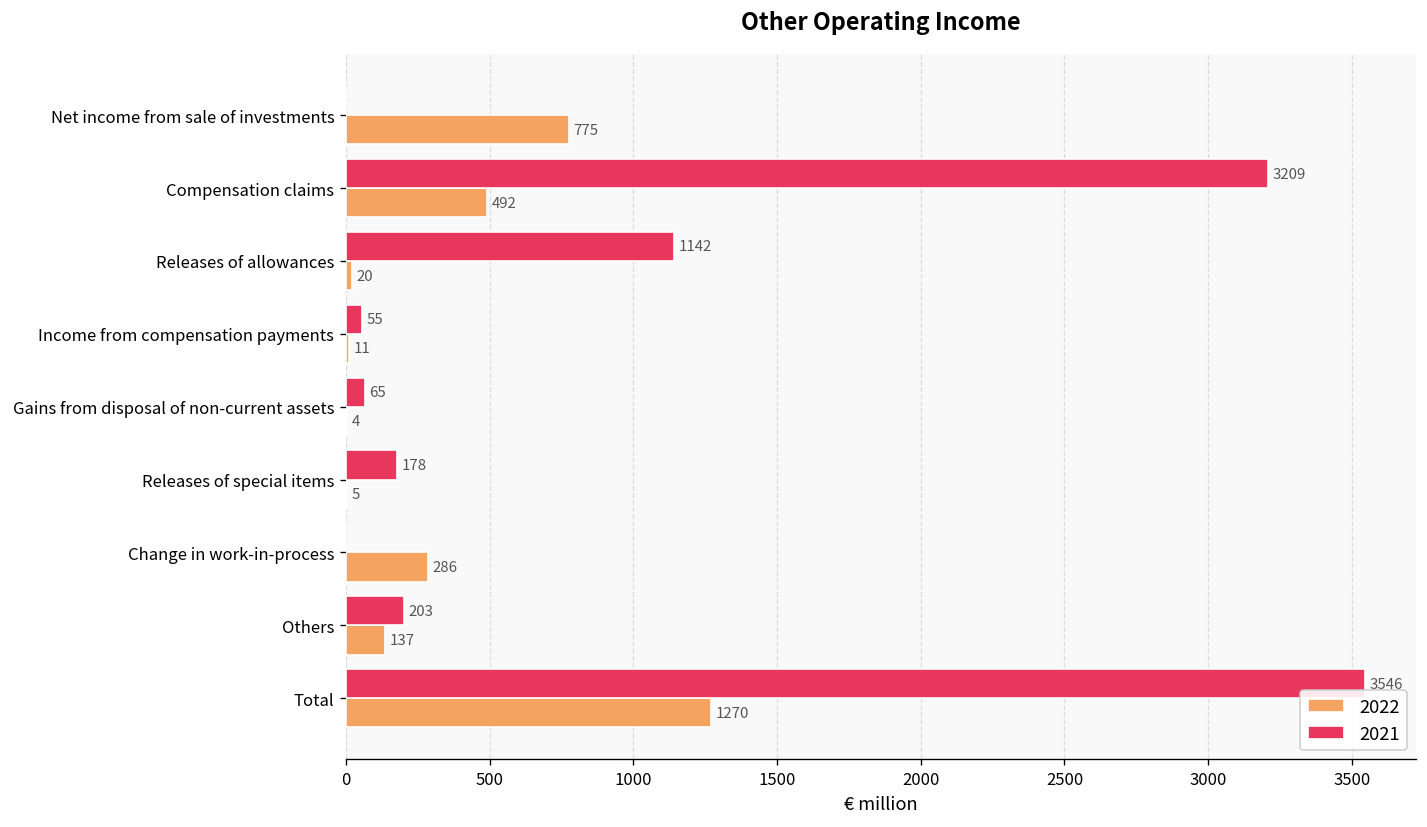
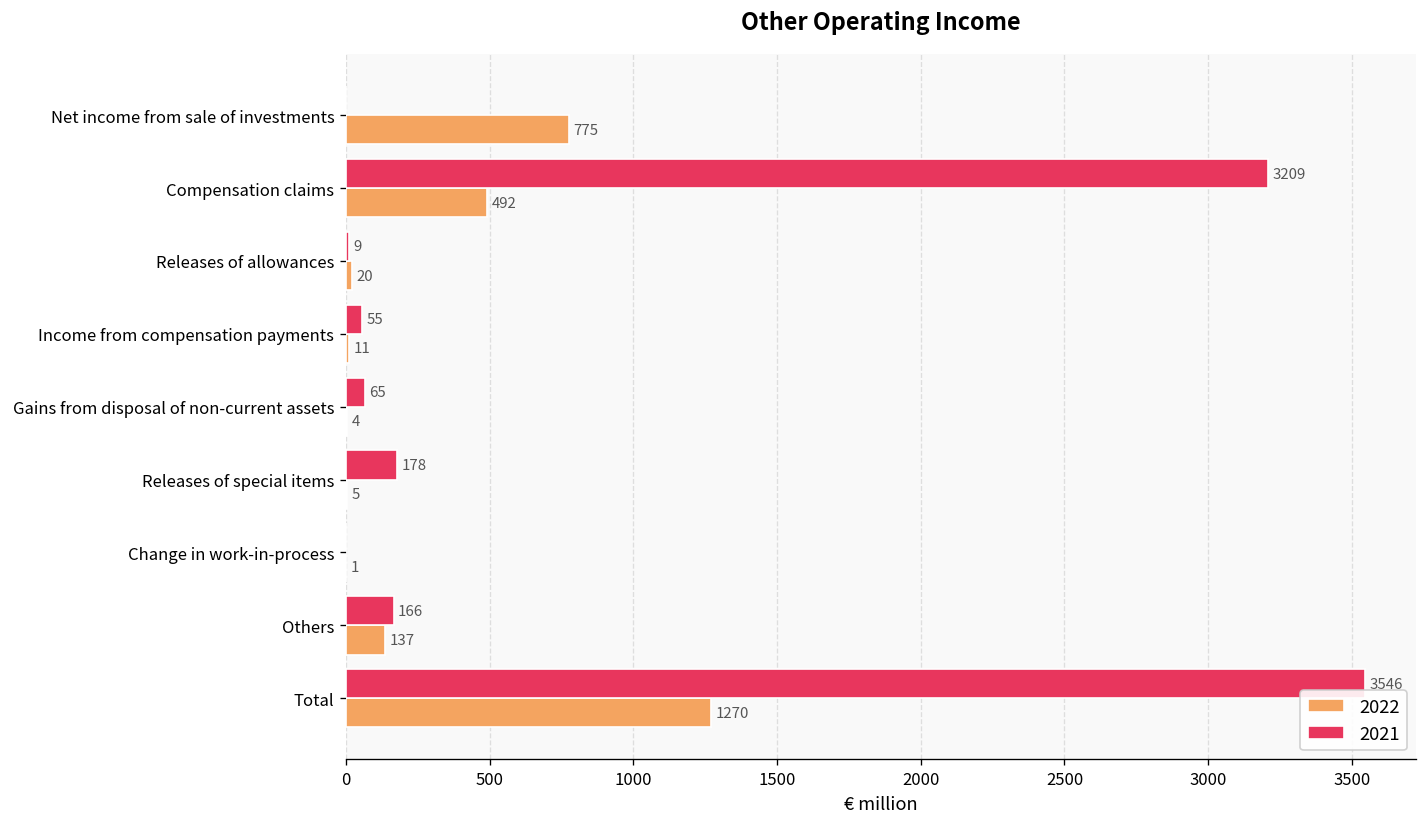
2021, Releases of allowances: 1142 -> 9
2022, Change in work-in-process: 286 -> 1
2021, Others: 203 -> 166
